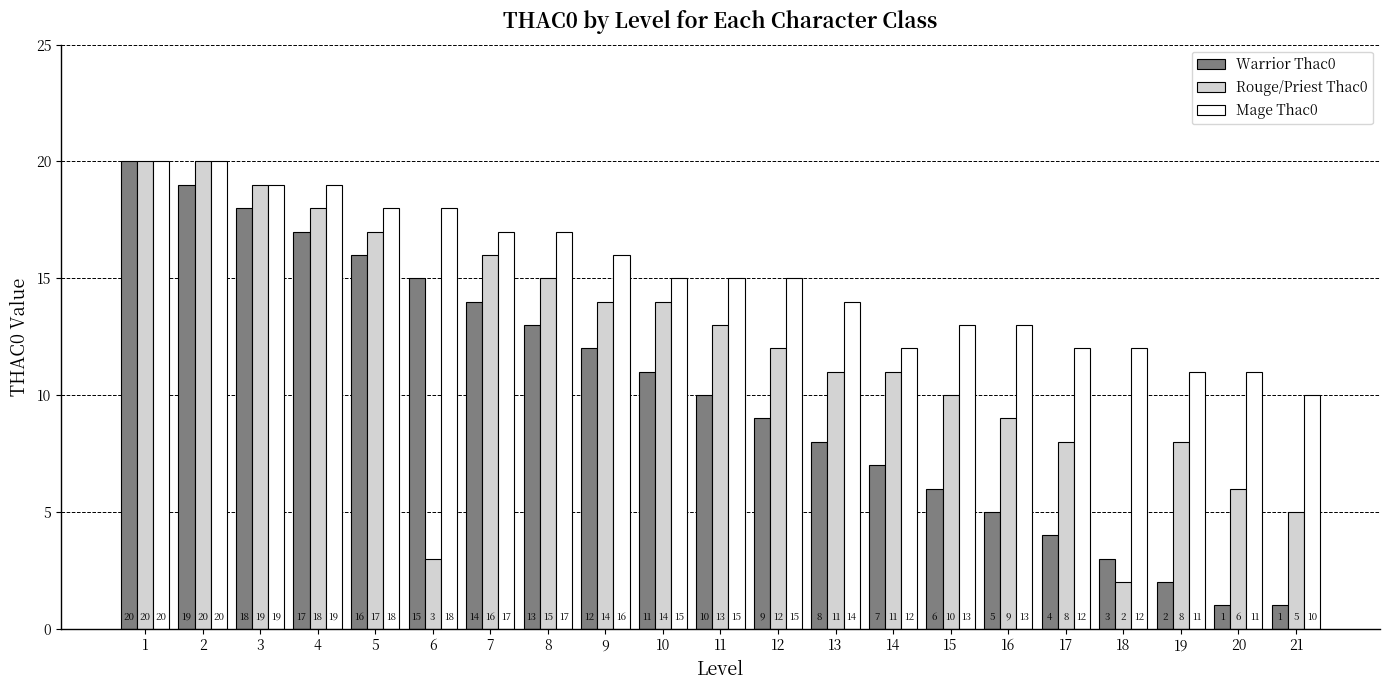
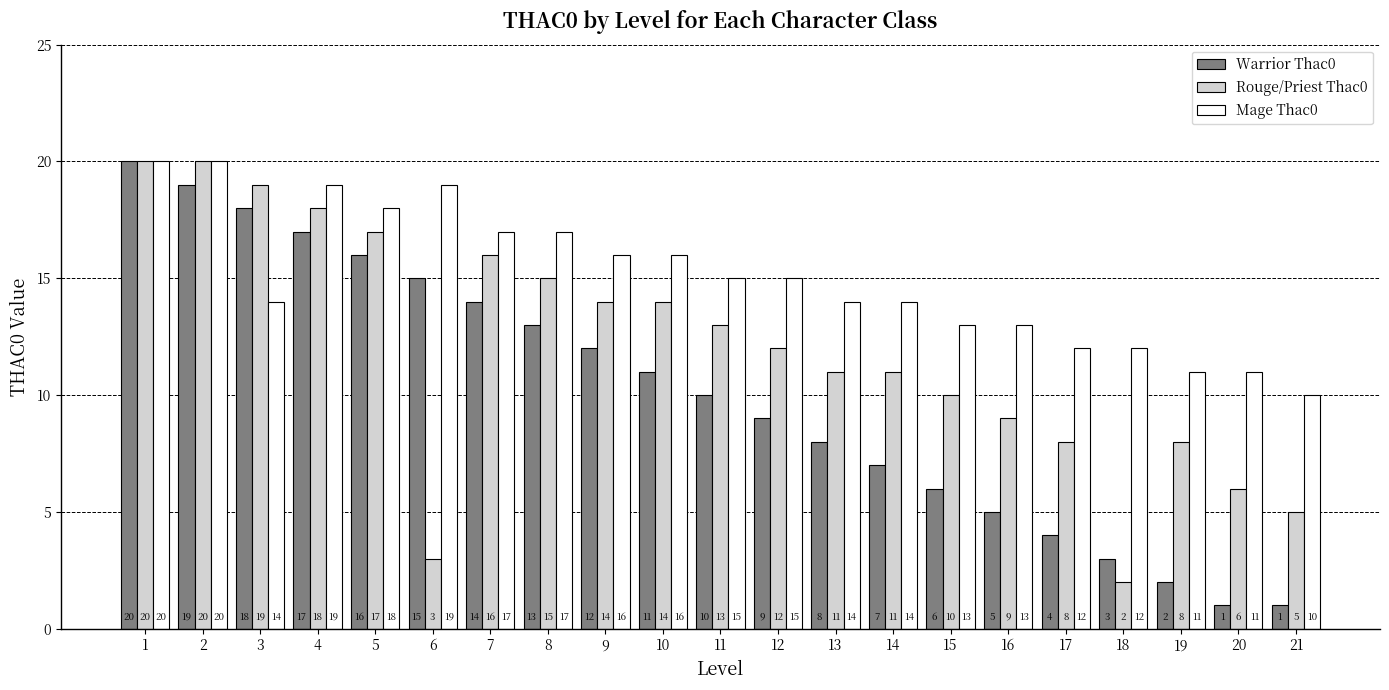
Mage Thac0, 3: 19 -> 14
Mage Thac0, 6: 18 -> 19
Mage Thac0, 10: 15 -> 16
Mage Thac0, 14: 12 -> 14
